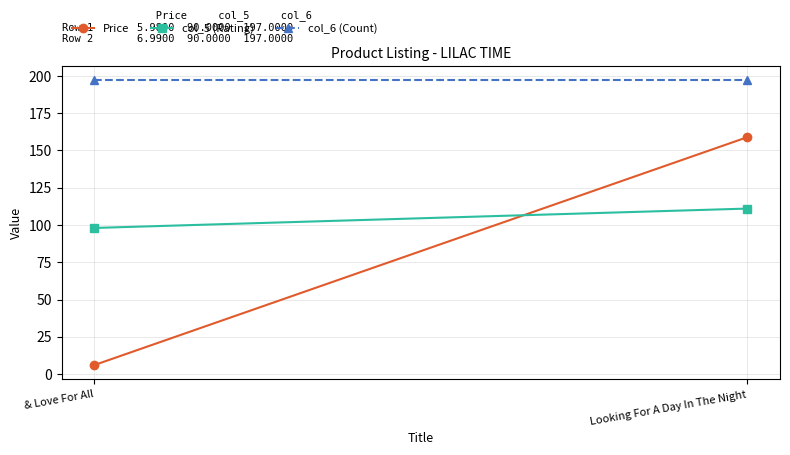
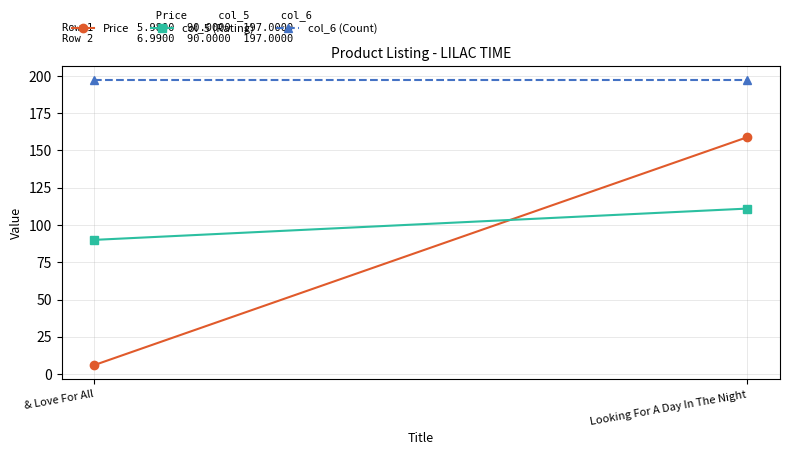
col_5 (Rating), & Love For All: 98 -> 90
